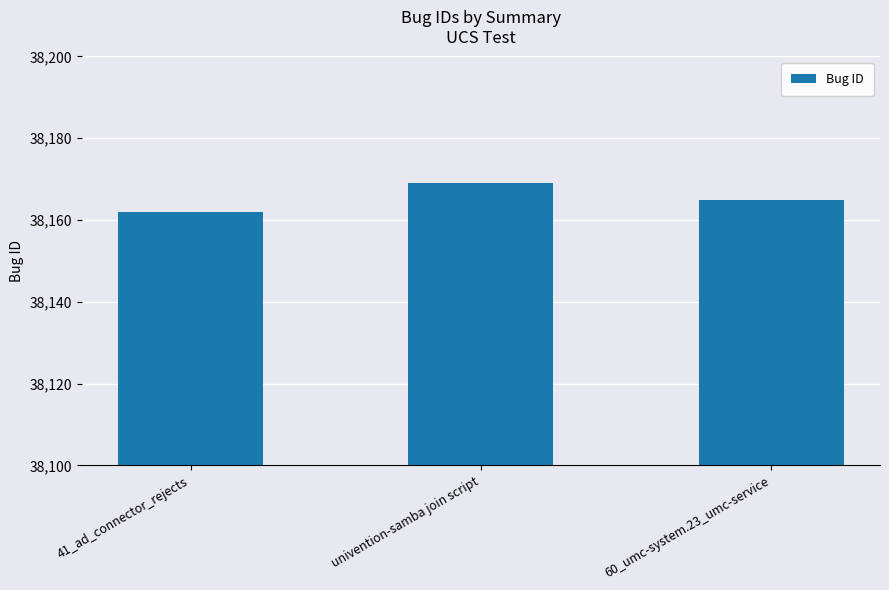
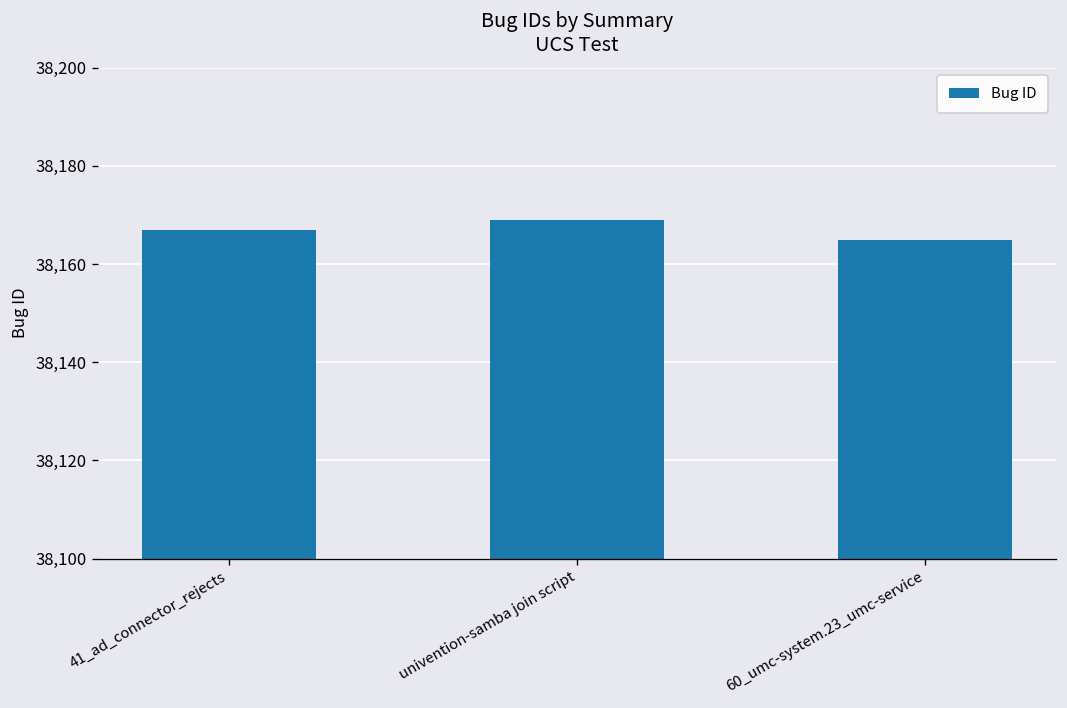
41_ad_connector_rejects: 38,162 -> 38,167
